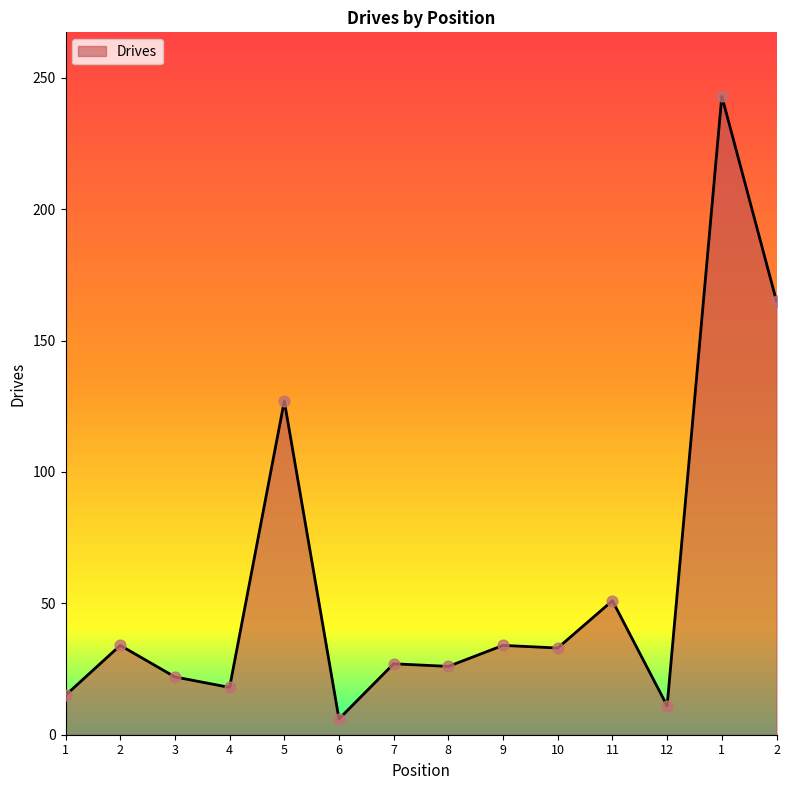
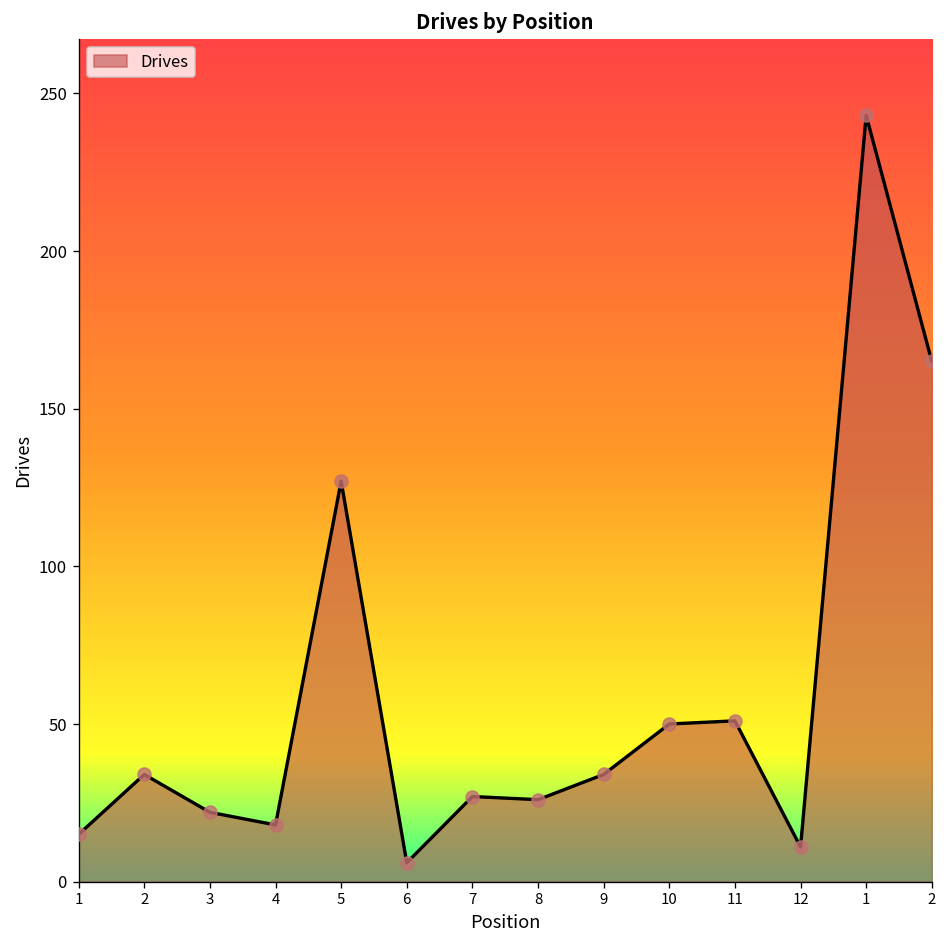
10: 33 -> 50
